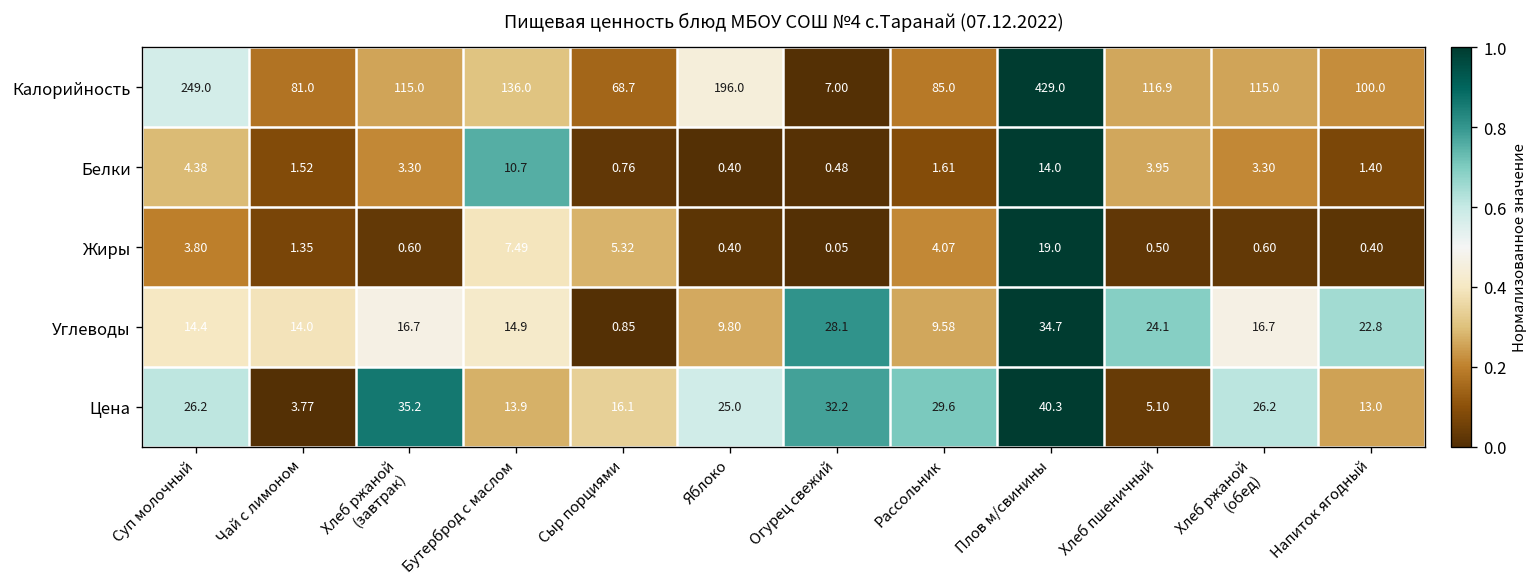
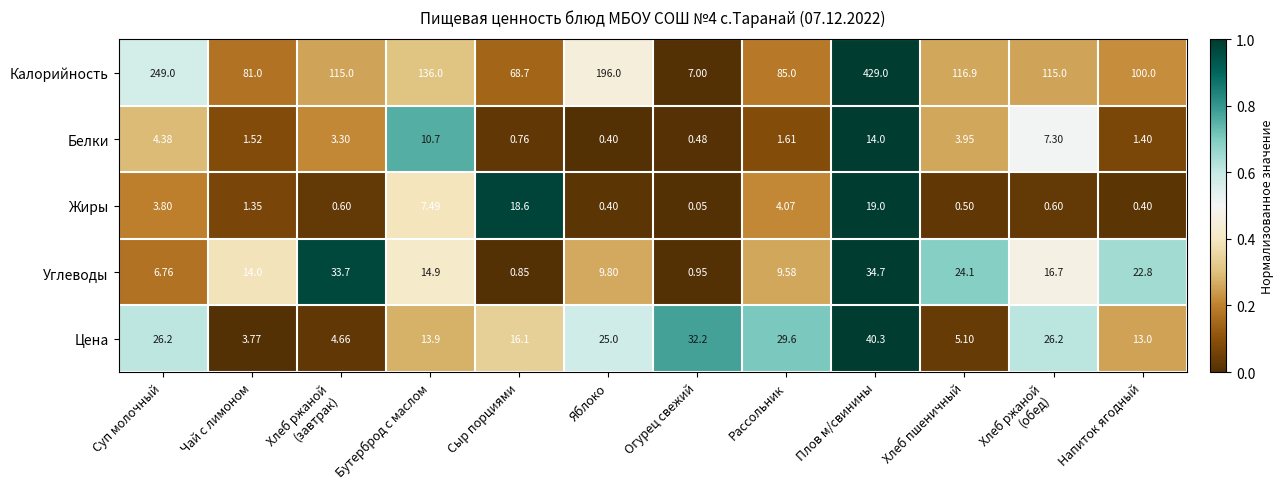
Белки, Хлеб ржаной (обед): 3.30 -> 7.30
Жиры, Сыр порциями: 5.32 -> 18.6
Углеводы, Суп молочный: 14.4 -> 6.76
Углеводы, Хлеб ржаной (завтрак): 16.7 -> 33.7
Углеводы, Огурец свежий: 28.1 -> 0.95
Цена, Хлеб ржаной (завтрак): 35.2 -> 4.66
